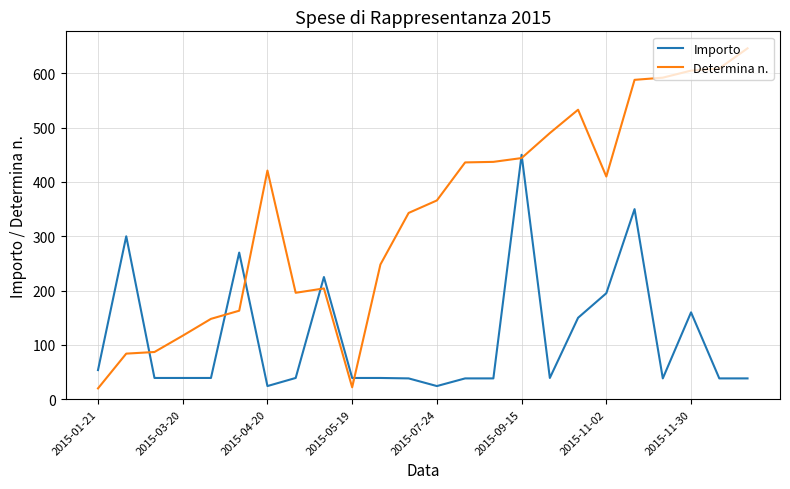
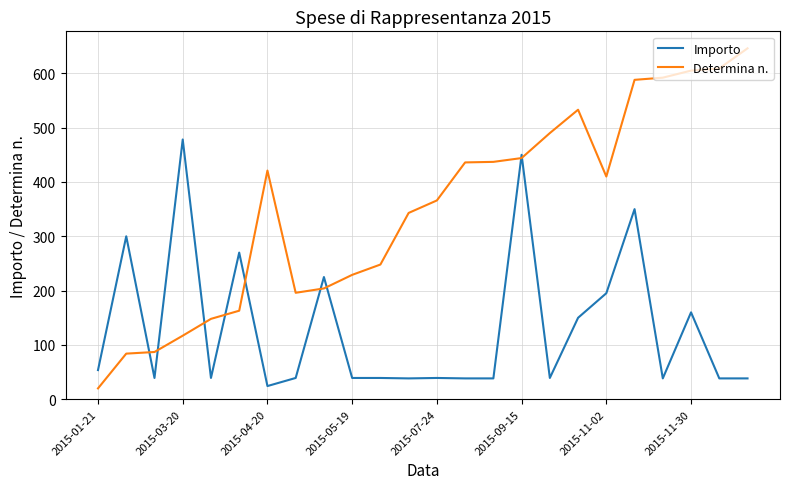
Importo, 2015-03-20: 40 -> 480
Determina n., 2015-05-19: 20 -> 230
Importo, 2015-07-24: 20 -> 40
